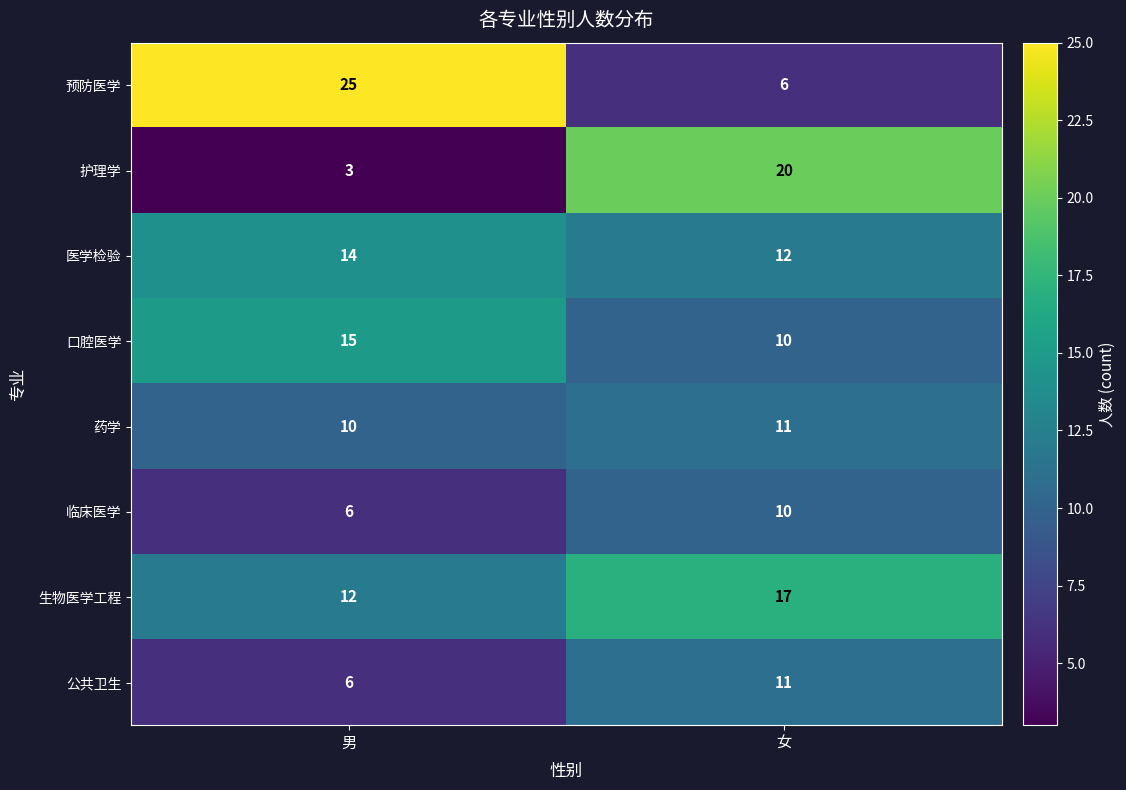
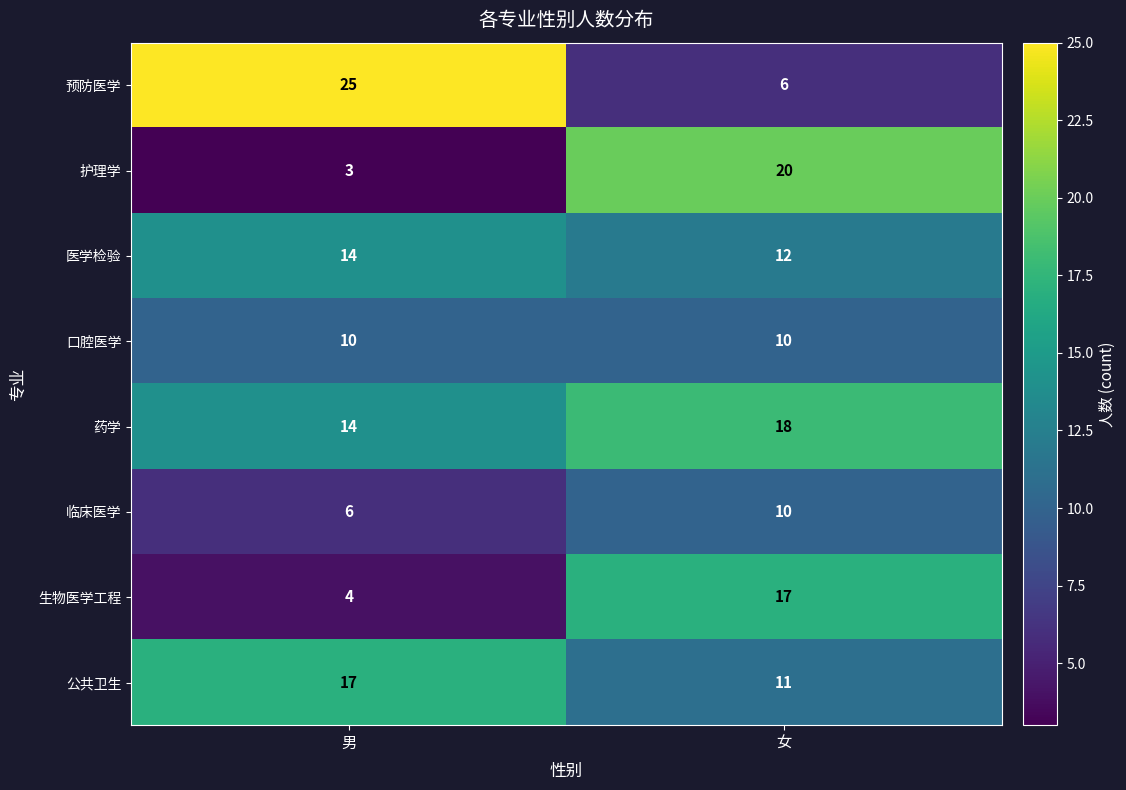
口腔医学, 男: 15 -> 10
药学, 男: 10 -> 14
药学, 女: 11 -> 18
生物医学工程, 男: 12 -> 4
公共卫生, 男: 6 -> 17
